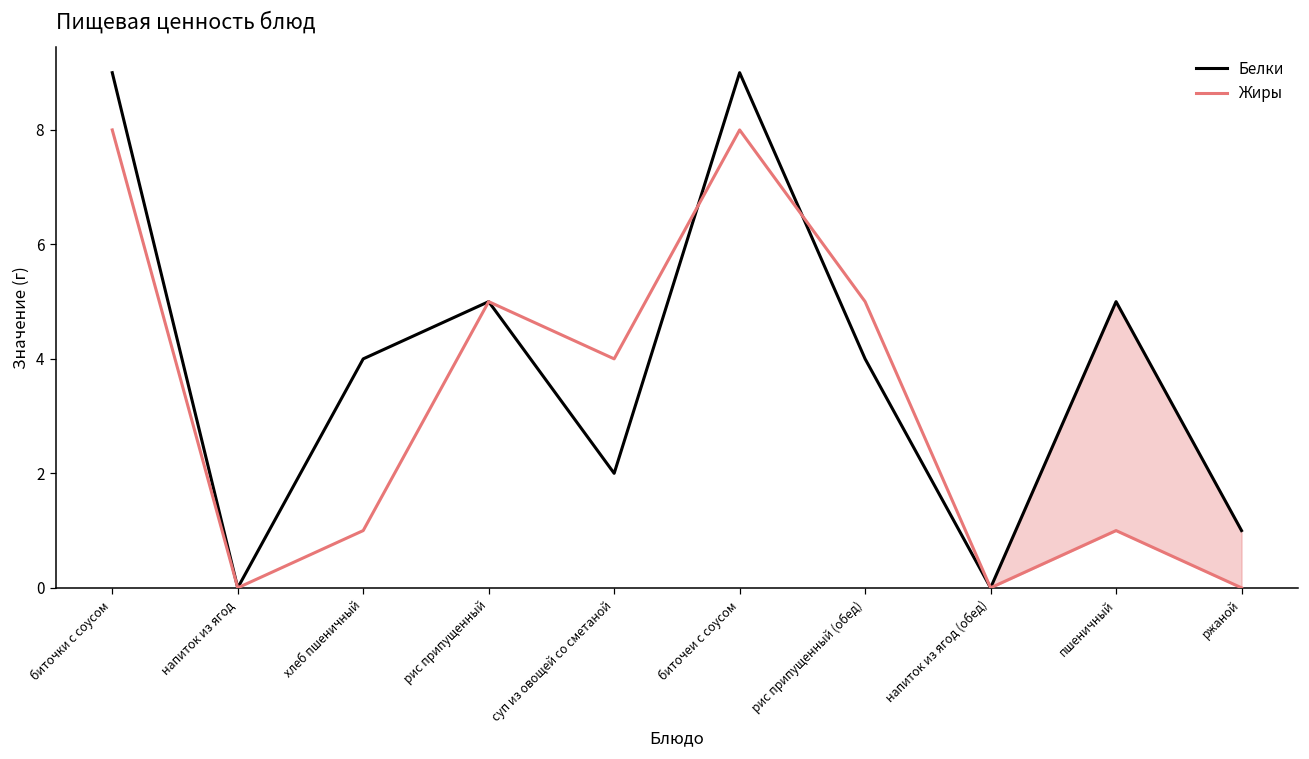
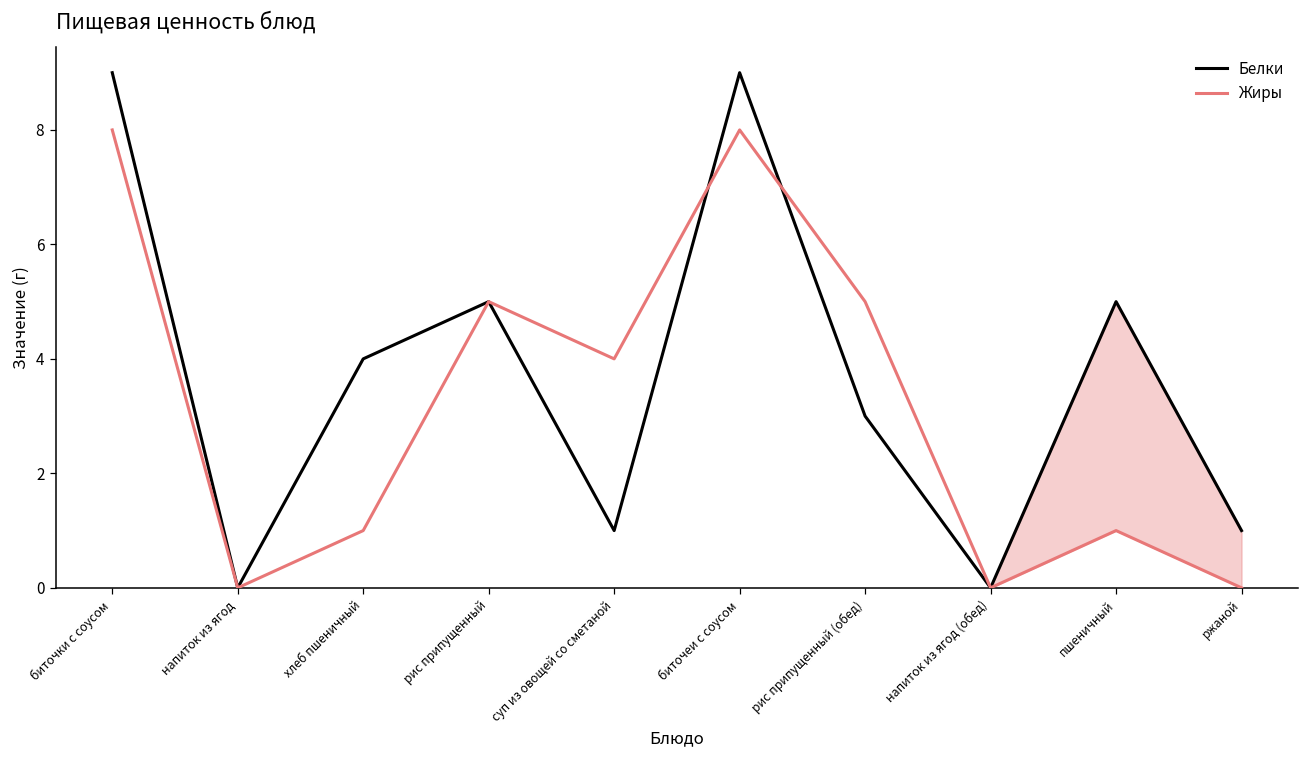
Белки, суп из овощей со сметаной: 2 -> 1
Белки, рис припущенный (обед): 4 -> 3
